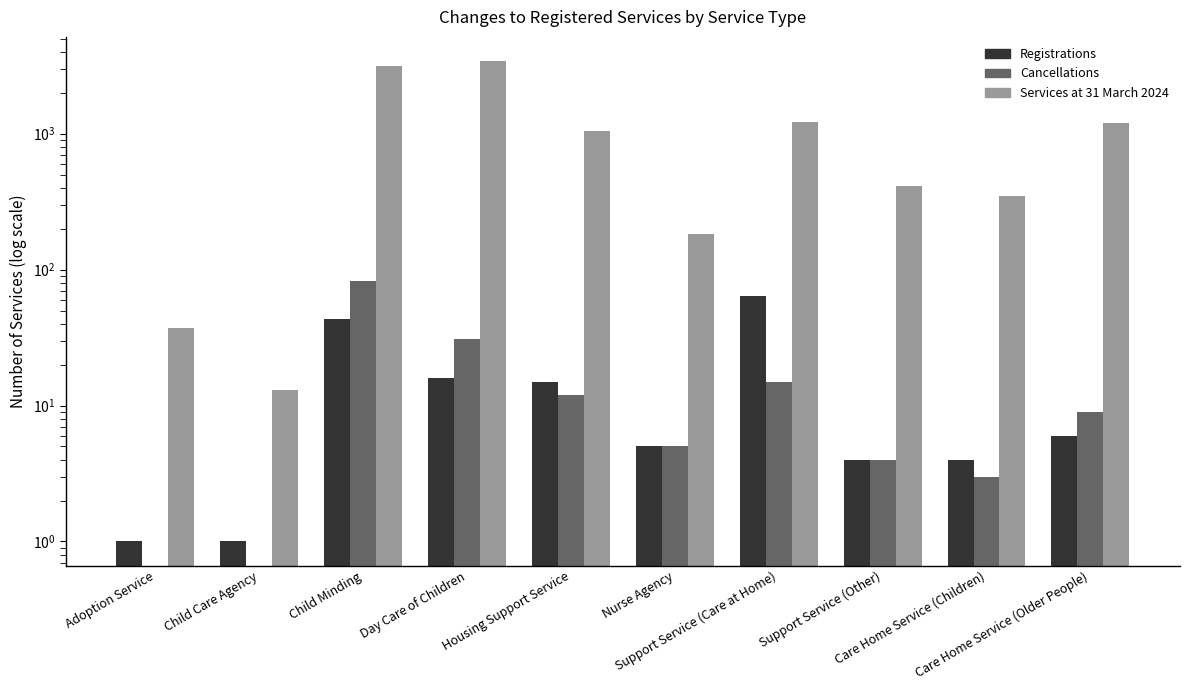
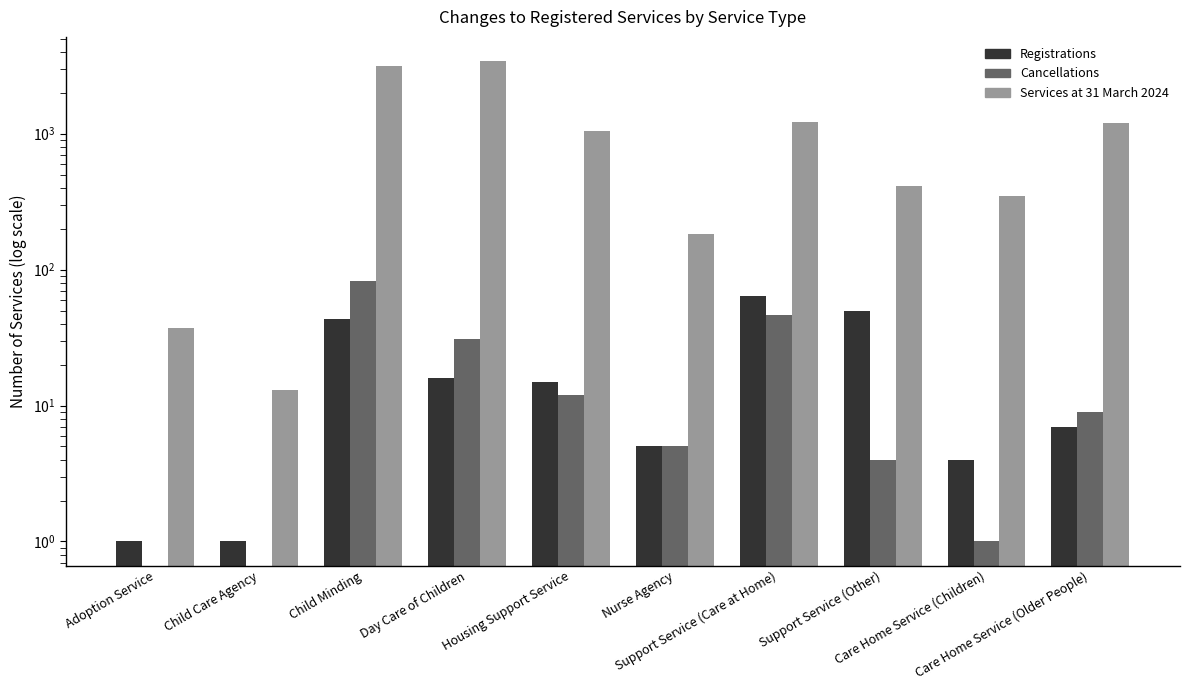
Cancellations, Support Service (Care at Home): 15 -> 46
Registrations, Support Service (Other): 4 -> 50
Cancellations, Care Home Service (Children): 3 -> 1
Registrations, Care Home Service (Older People): 6 -> 7
